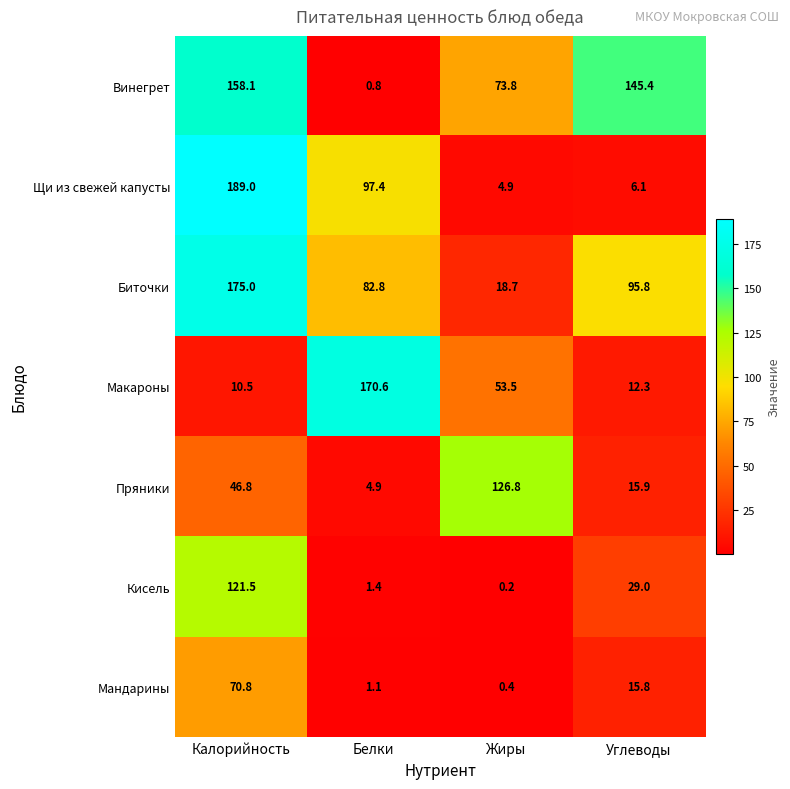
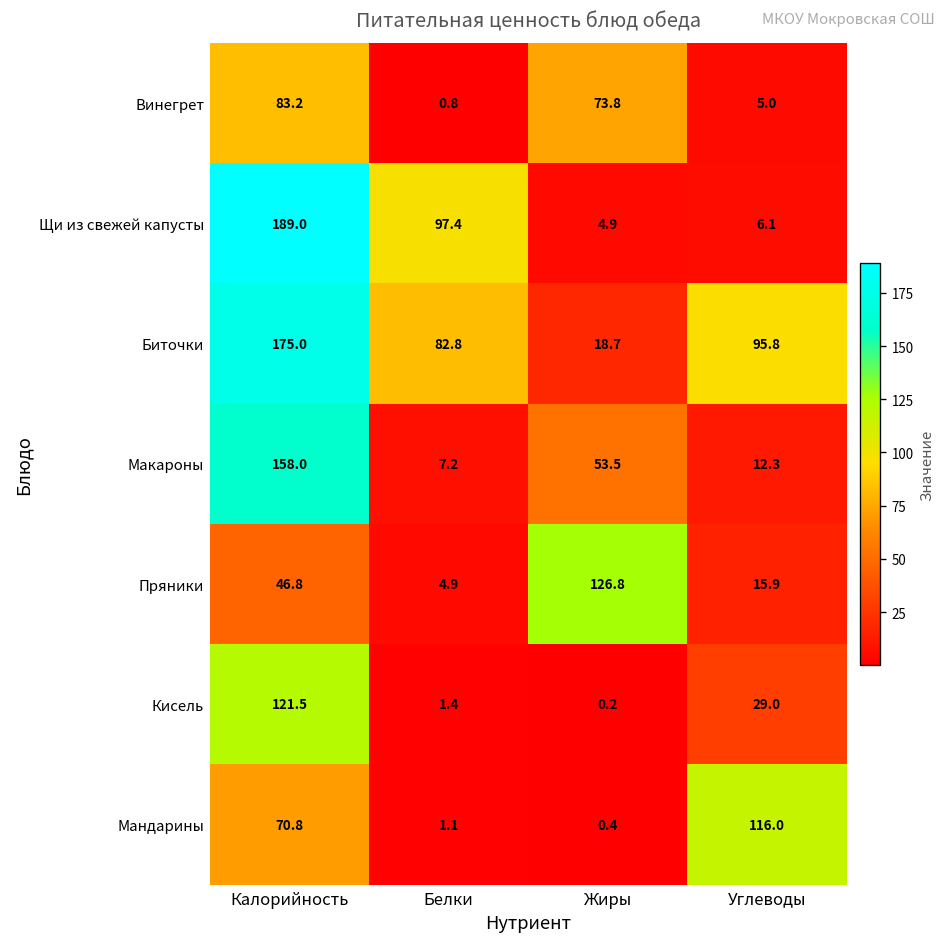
Винегрет, Калорийность: 158.1 -> 83.2
Винегрет, Углеводы: 145.4 -> 5.0
Макароны, Калорийность: 10.5 -> 158.0
Макароны, Белки: 170.6 -> 7.2
Мандарины, Углеводы: 15.8 -> 116.0
